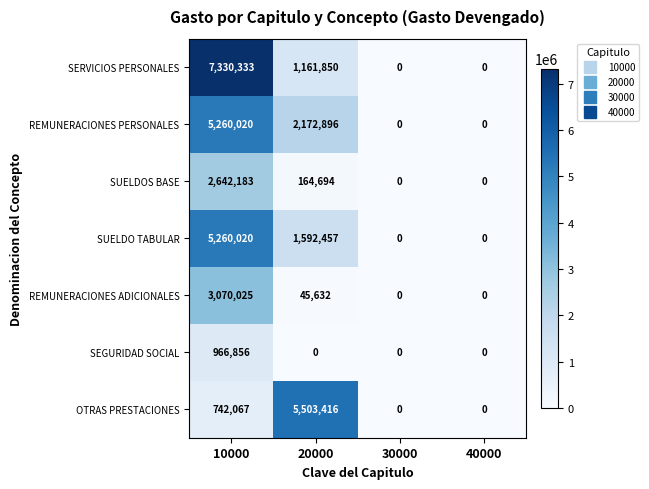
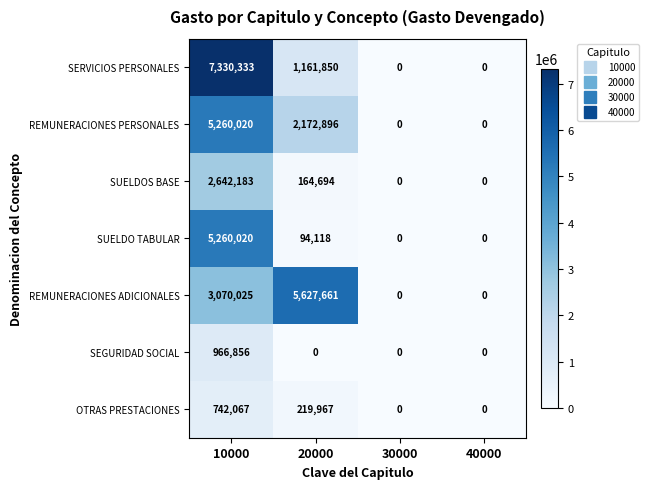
SUELDO TABULAR, 20000: 1,592,457 -> 94,118
REMUNERACIONES ADICIONALES, 20000: 45,632 -> 5,627,661
OTRAS PRESTACIONES, 20000: 5,503,416 -> 219,967
